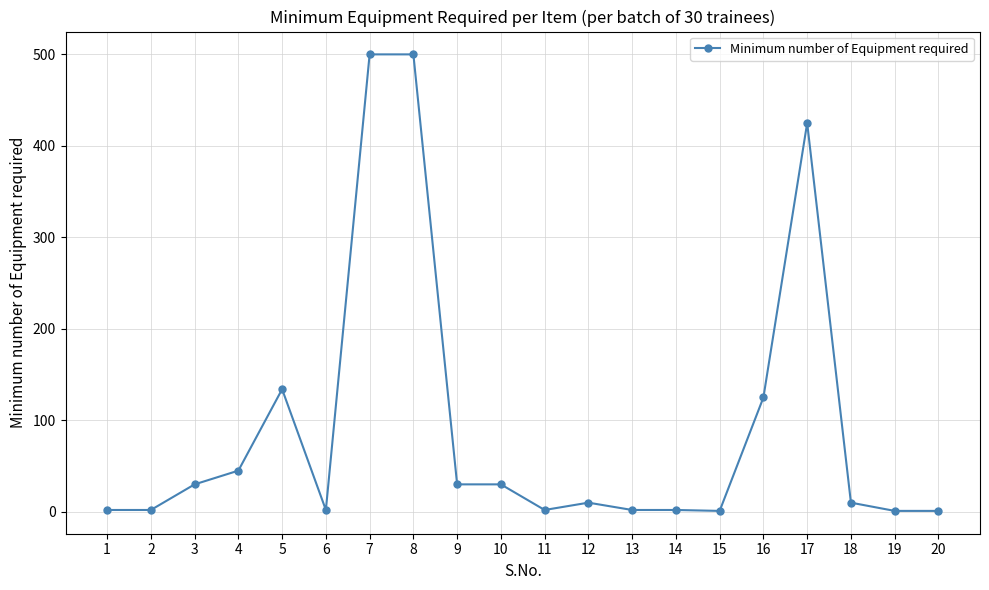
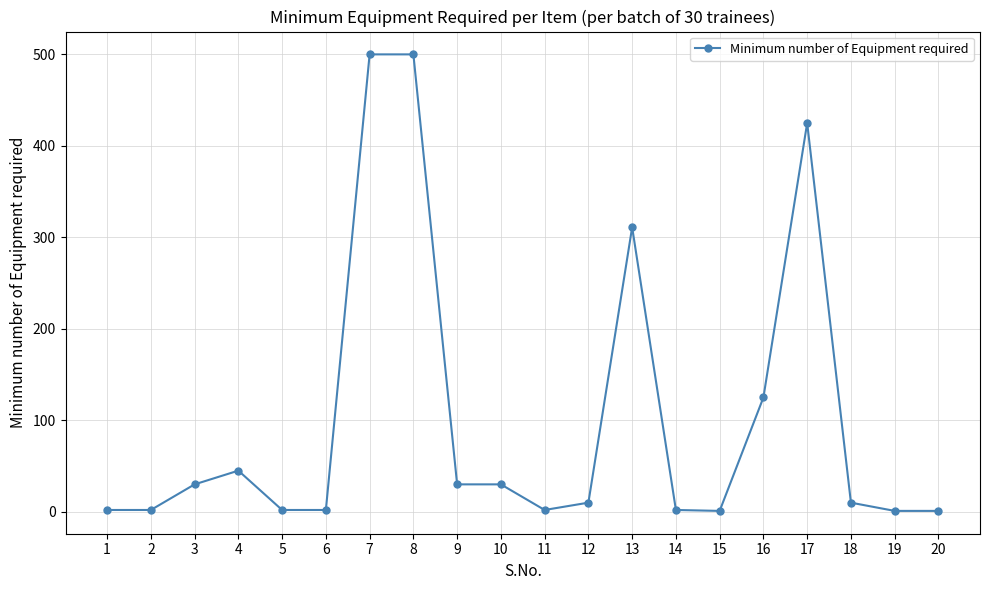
5: 130 -> 0
13: 0 -> 310
